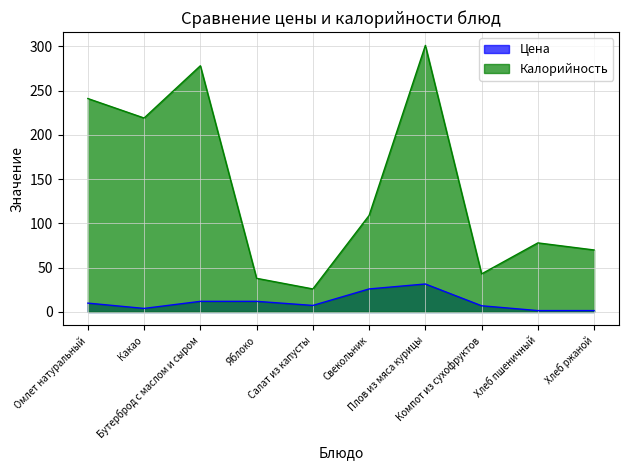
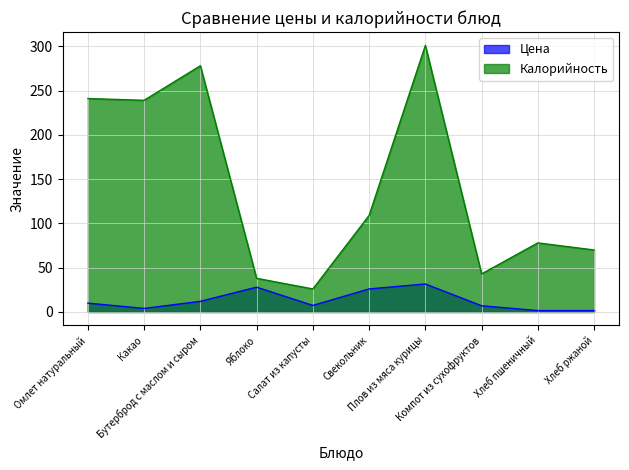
Калорийность, Какао: 220 -> 240
Цена, Яблоко: 10 -> 30
